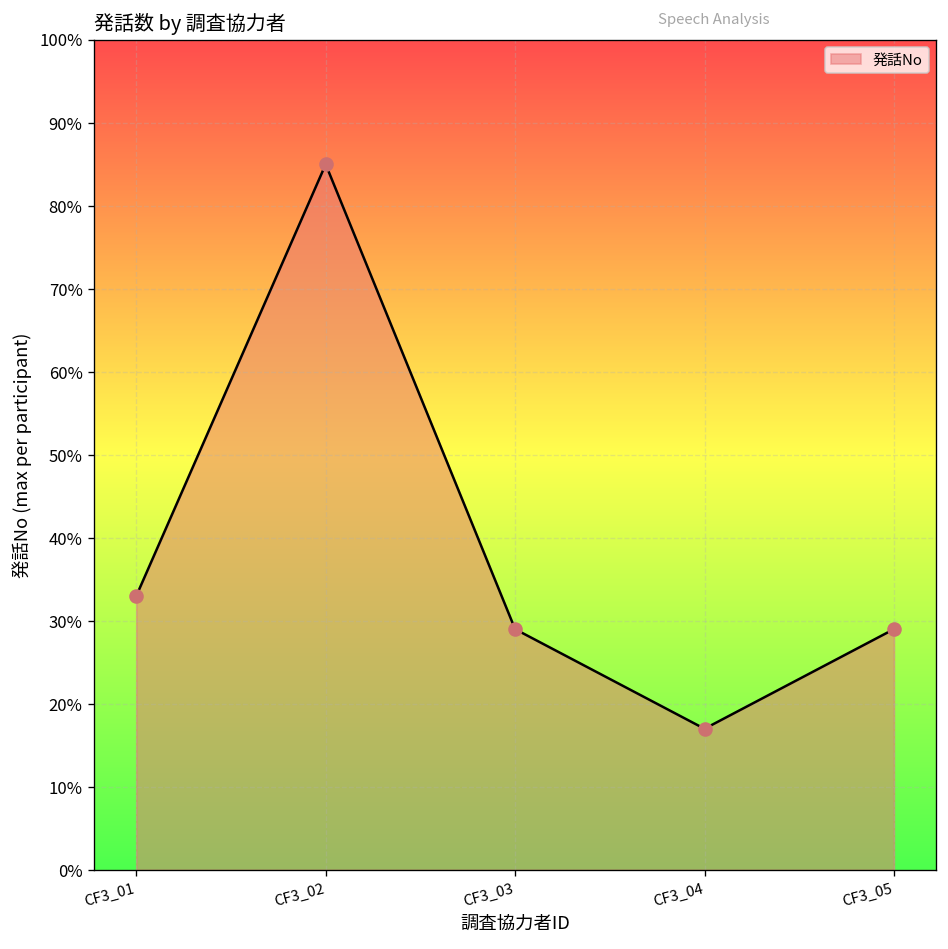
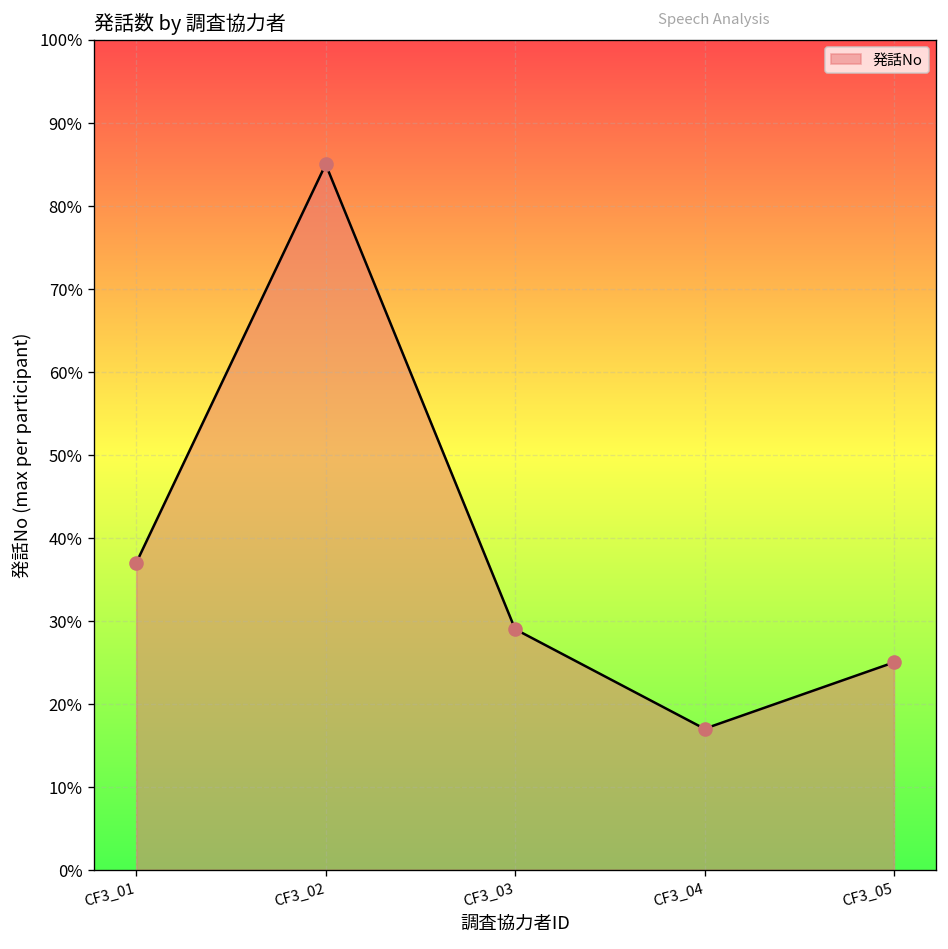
CF3_01: 33% -> 37%
CF3_05: 29% -> 25%
